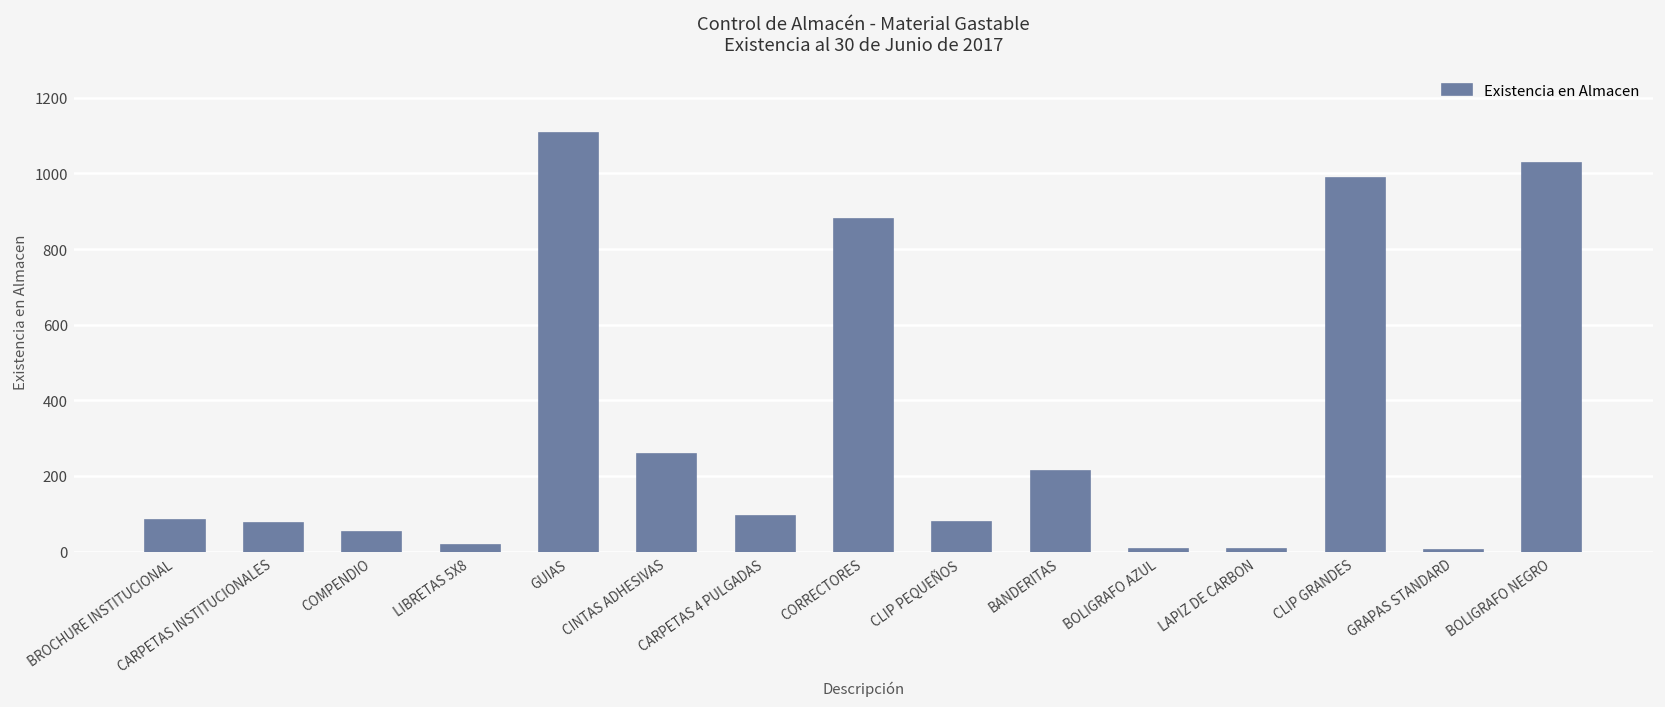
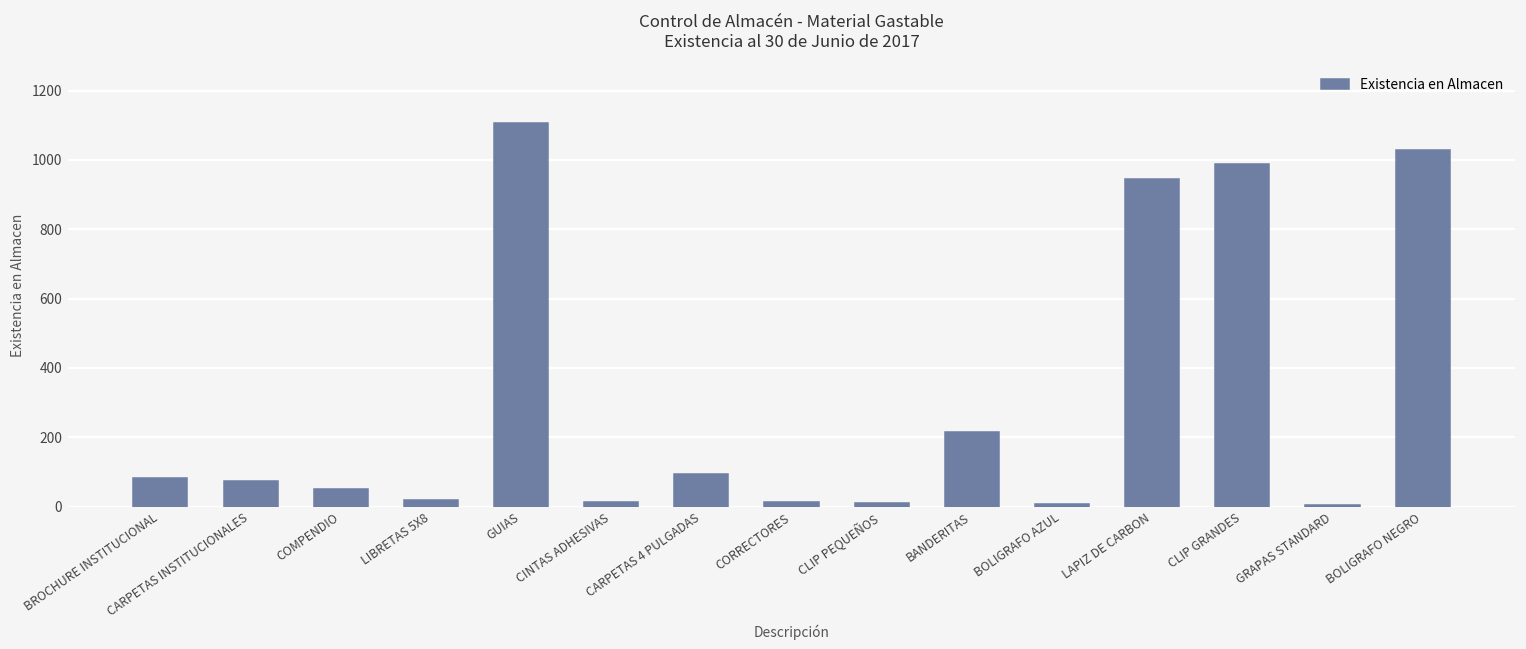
CINTAS ADHESIVAS: 260 -> 10
CORRECTORES: 880 -> 10
CLIP PEQUEÑOS: 80 -> 10
LAPIZ DE CARBON: 10 -> 940
